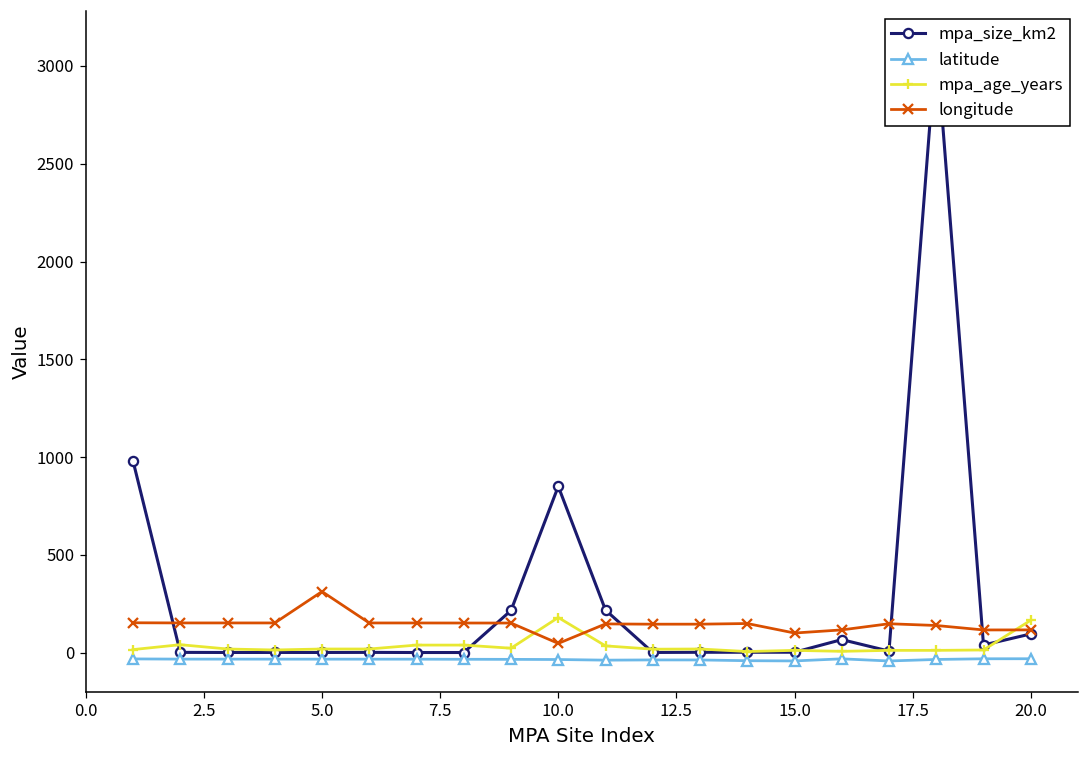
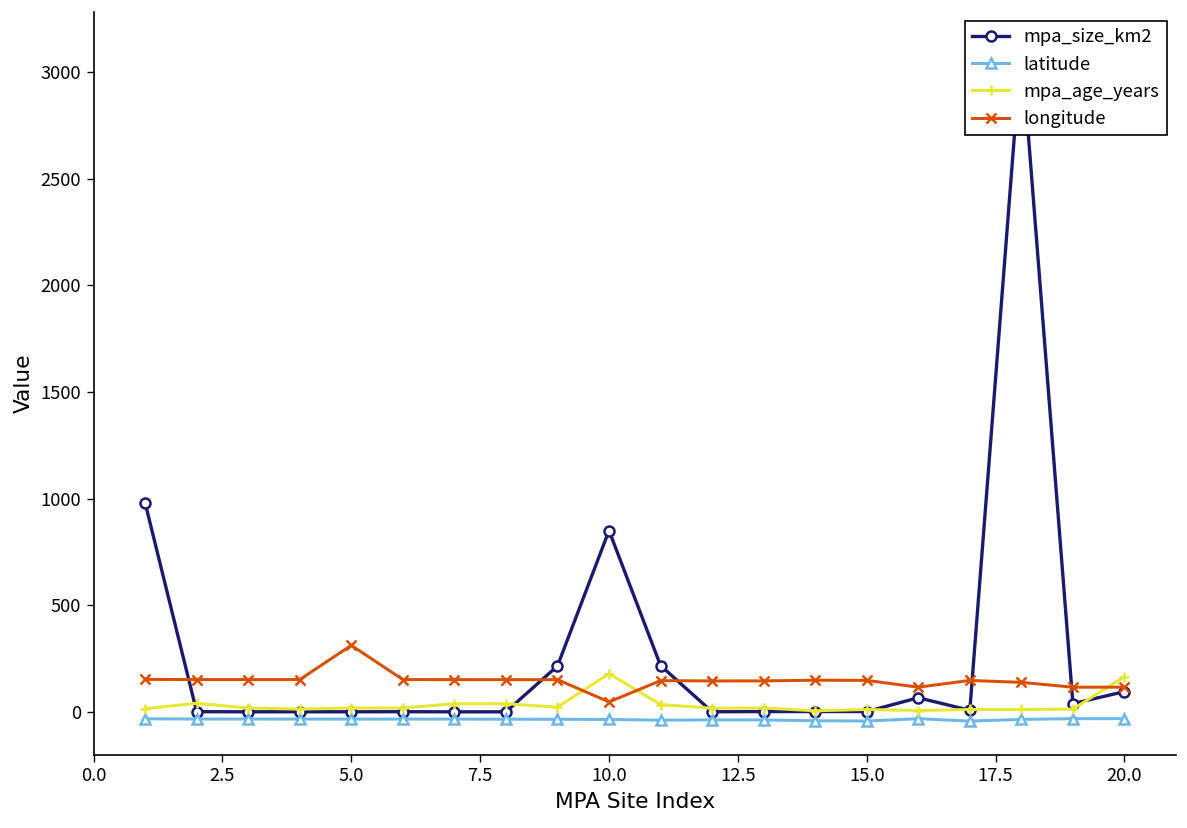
longitude, 15.0: 100 -> 150
